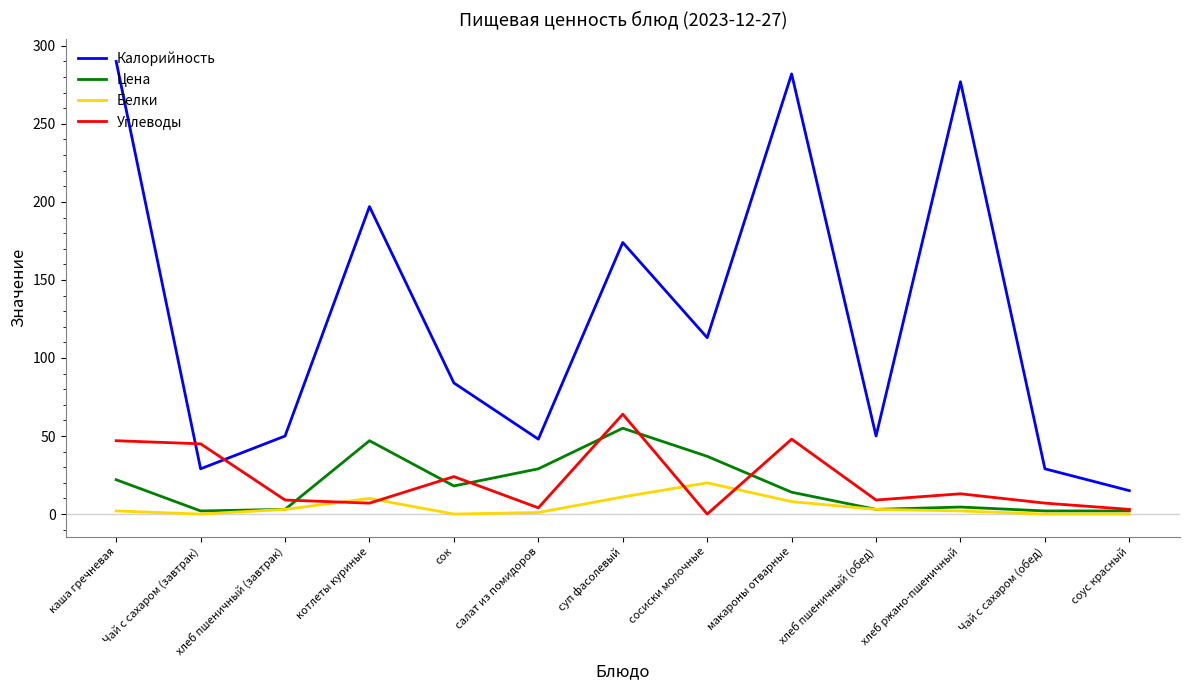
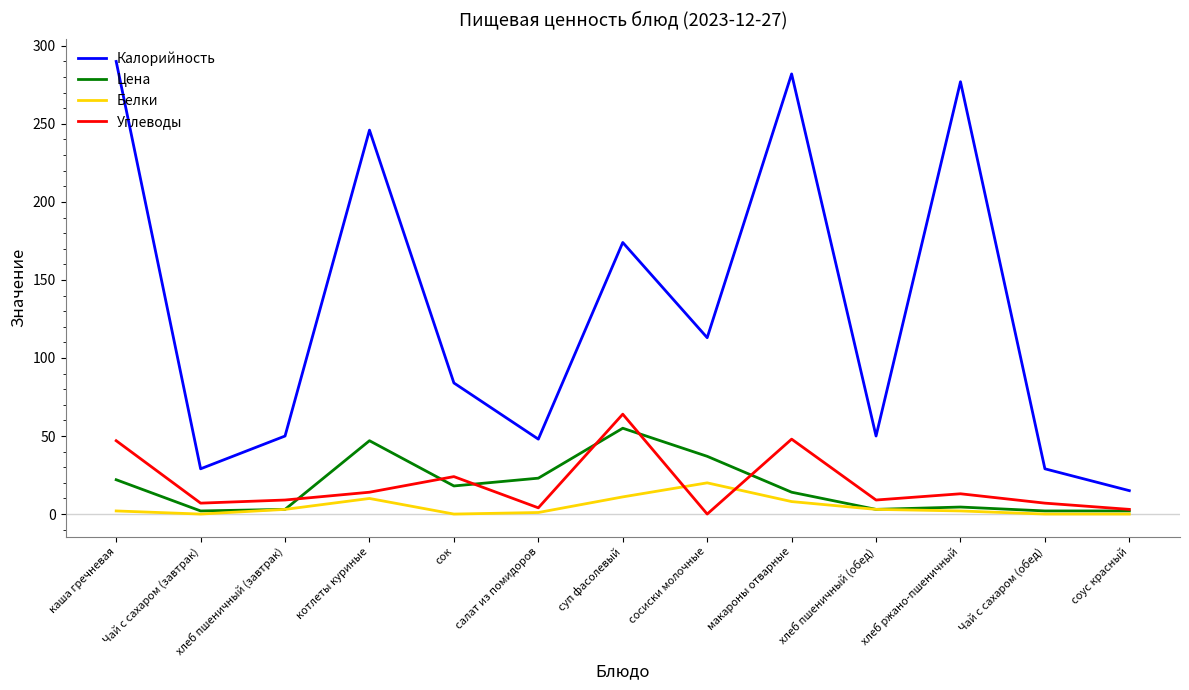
Углеводы, Чай с сахаром (завтрак): 45 -> 7
Калорийность, котлеты куриные: 197 -> 246
Углеводы, котлеты куриные: 7 -> 14
Цена, салат из помидоров: 29 -> 23
